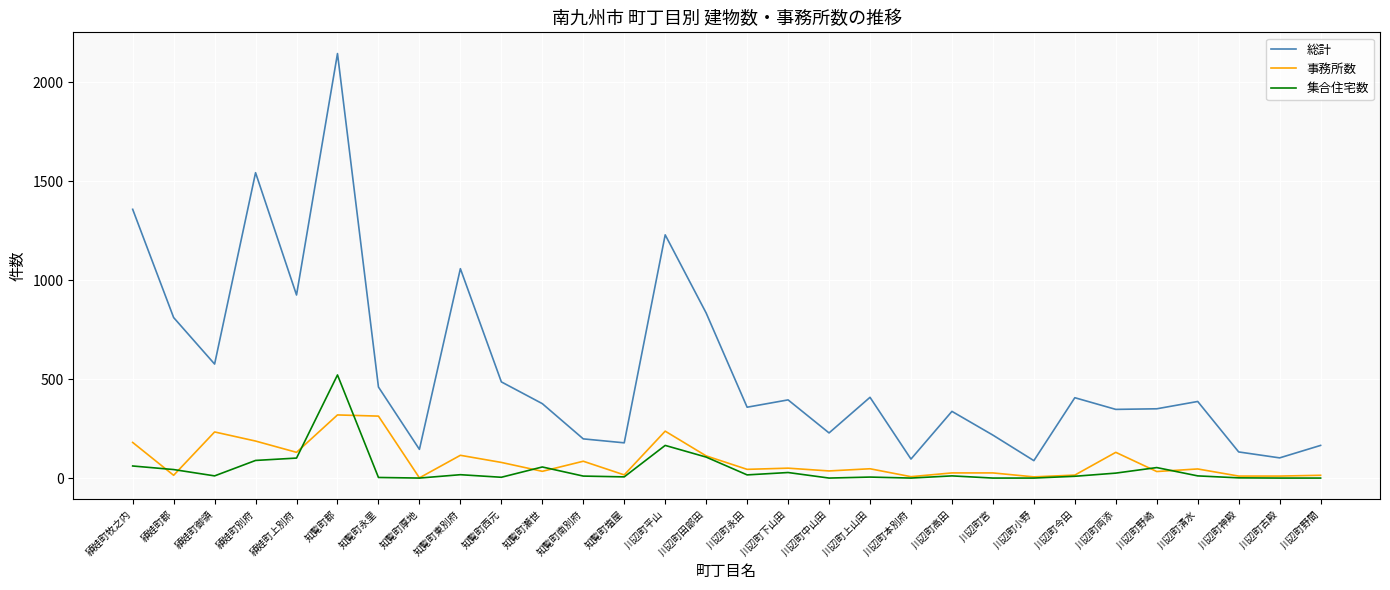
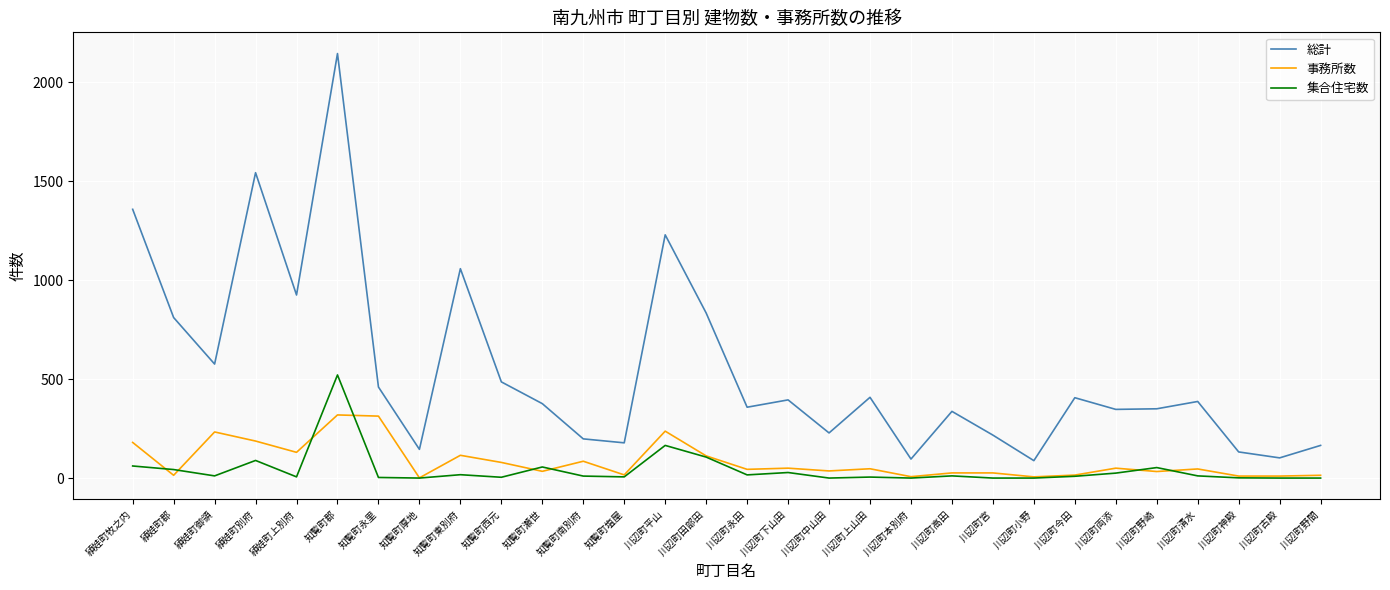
集合住宅数, 頴娃町上別府: 100 -> 10
事務所数, 川辺町両添: 130 -> 50
